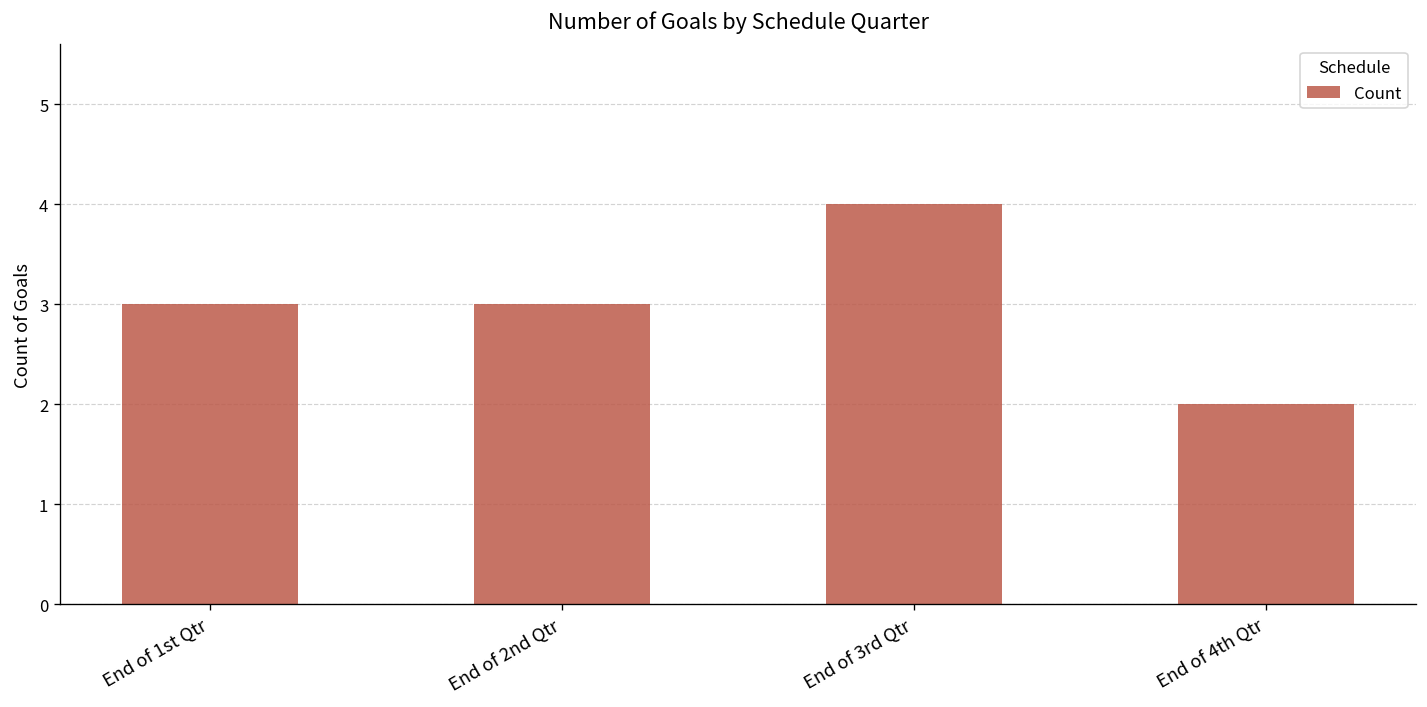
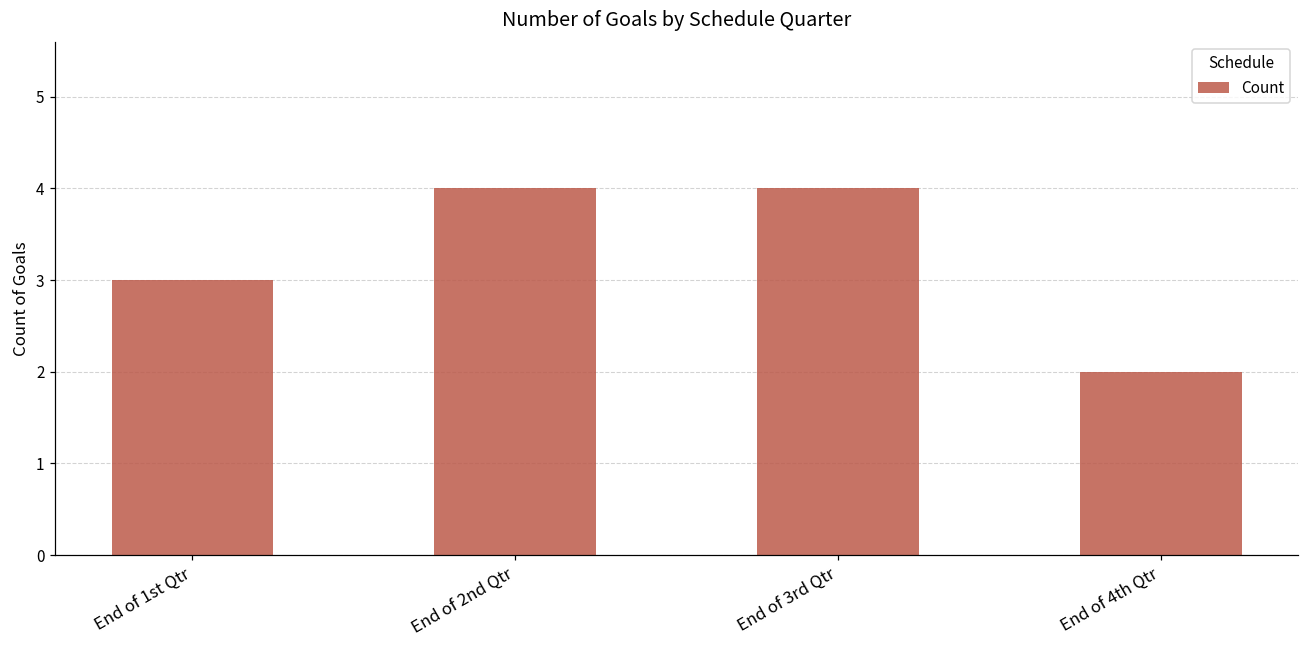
End of 2nd Qtr: 3 -> 4
